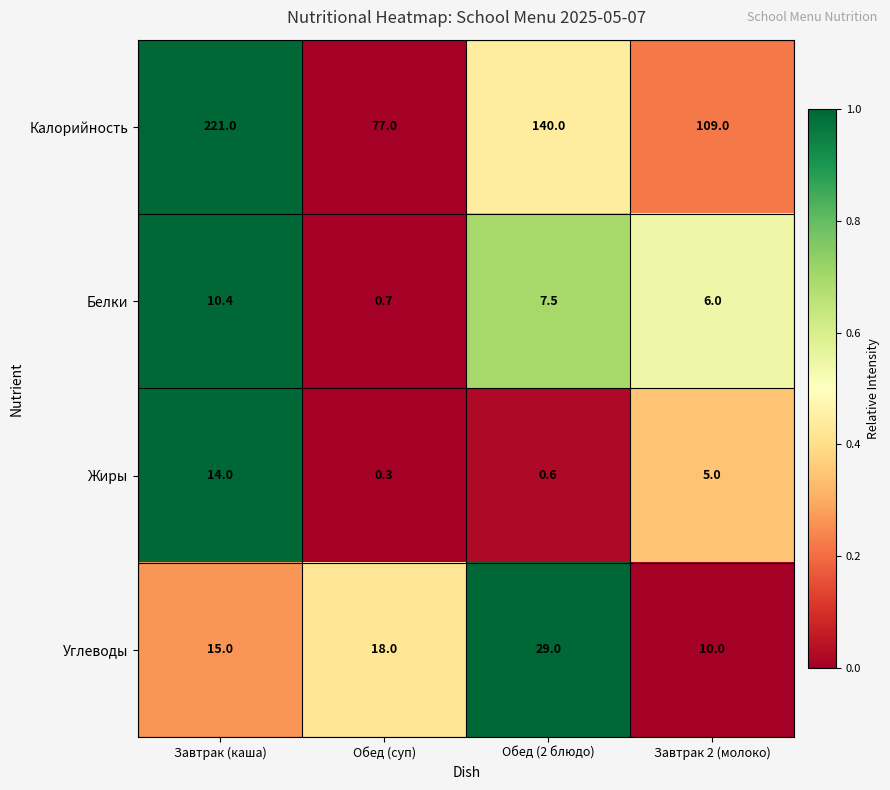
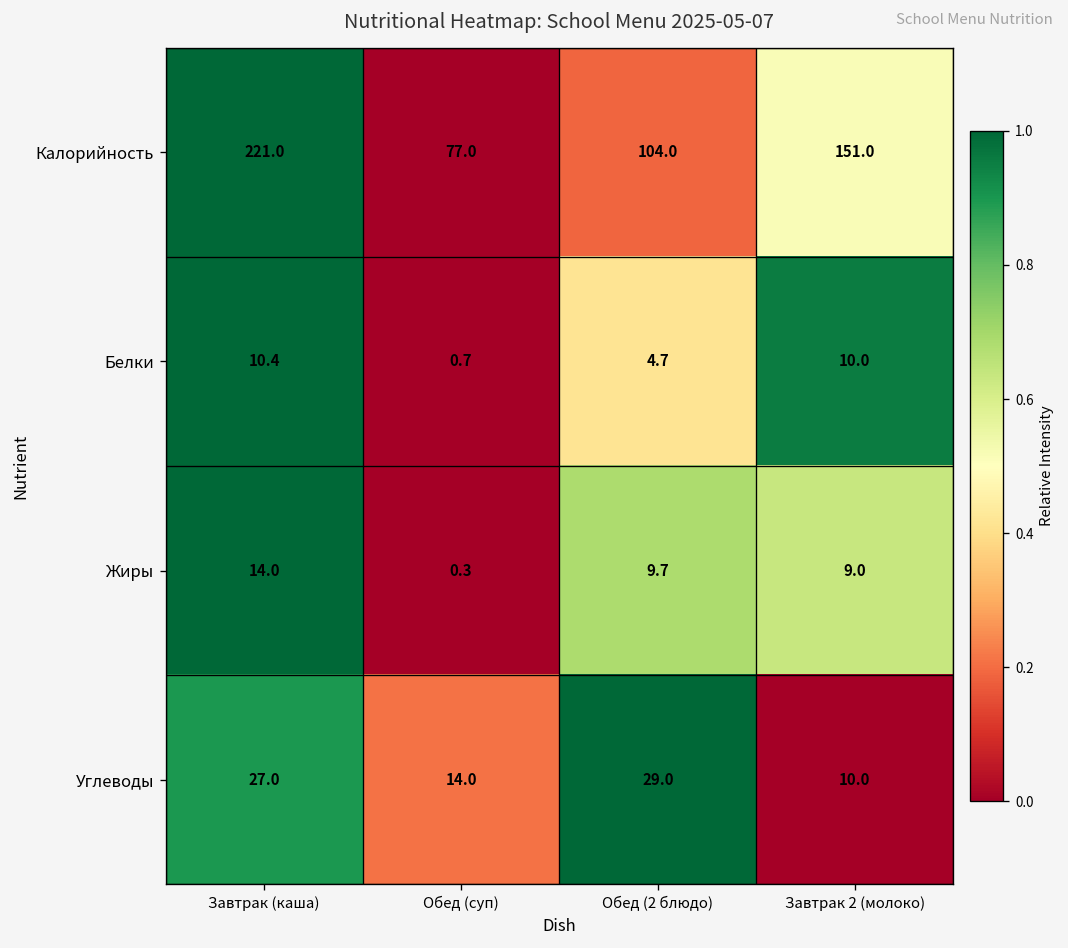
Калорийность, Обед (2 блюдо): 140.0 -> 104.0
Калорийность, Завтрак 2 (молоко): 109.0 -> 151.0
Белки, Обед (2 блюдо): 7.5 -> 4.7
Белки, Завтрак 2 (молоко): 6.0 -> 10.0
Жиры, Обед (2 блюдо): 0.6 -> 9.7
Жиры, Завтрак 2 (молоко): 5.0 -> 9.0
Углеводы, Завтрак (каша): 15.0 -> 27.0
Углеводы, Обед (суп): 18.0 -> 14.0
